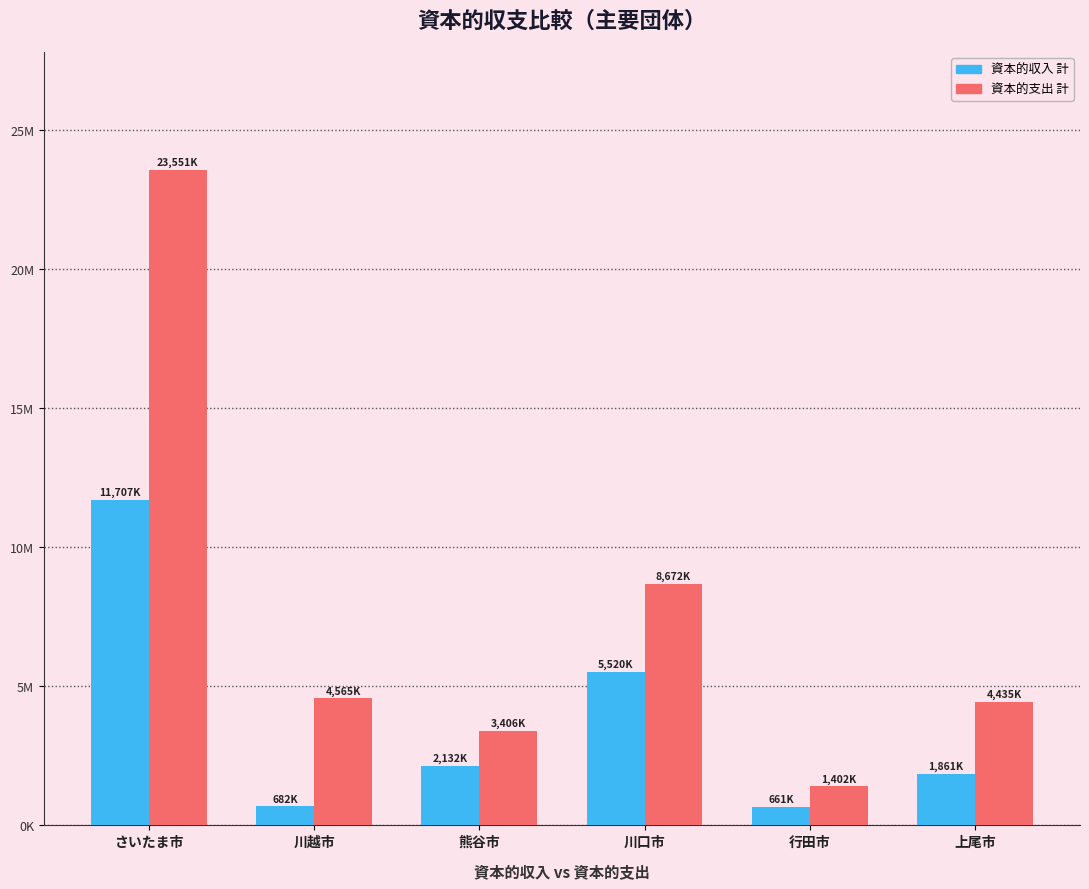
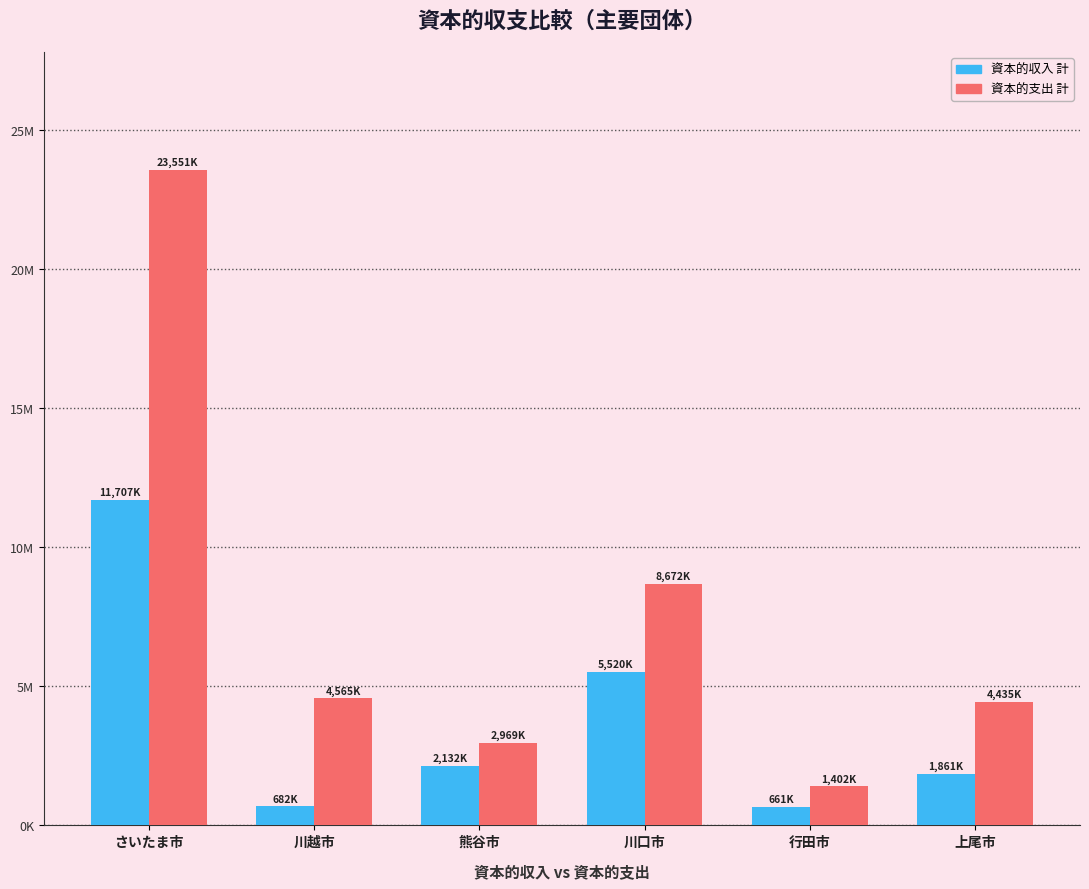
資本的支出 計, 熊谷市: 3,406K -> 2,969K
